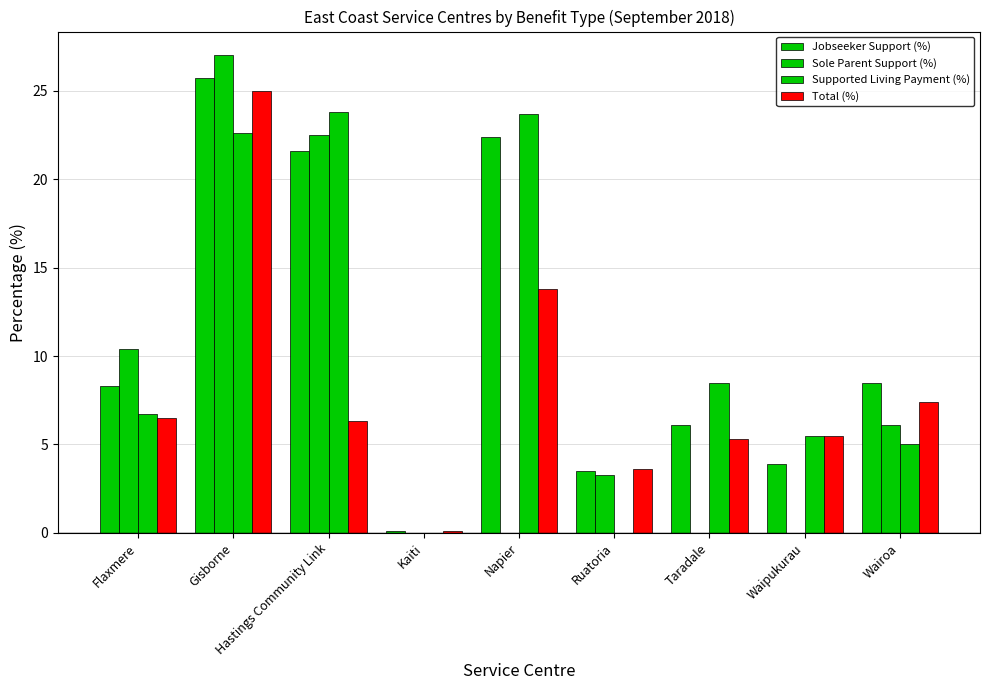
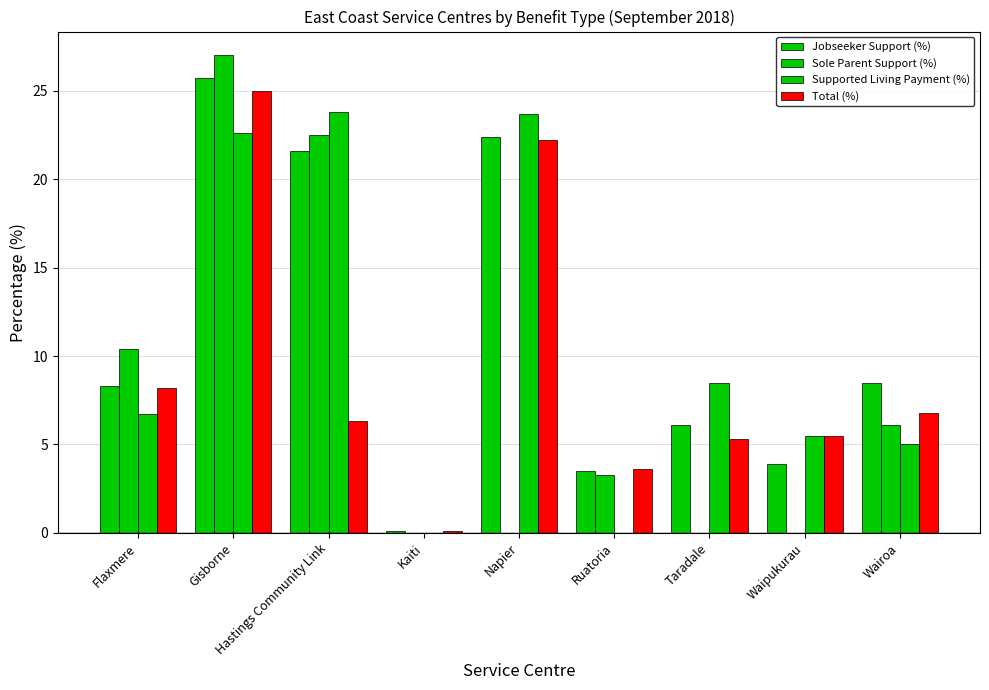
Total (%), Flaxmere: 6.5 -> 8.2
Total (%), Napier: 13.8 -> 22.2
Total (%), Wairoa: 7.4 -> 6.8
